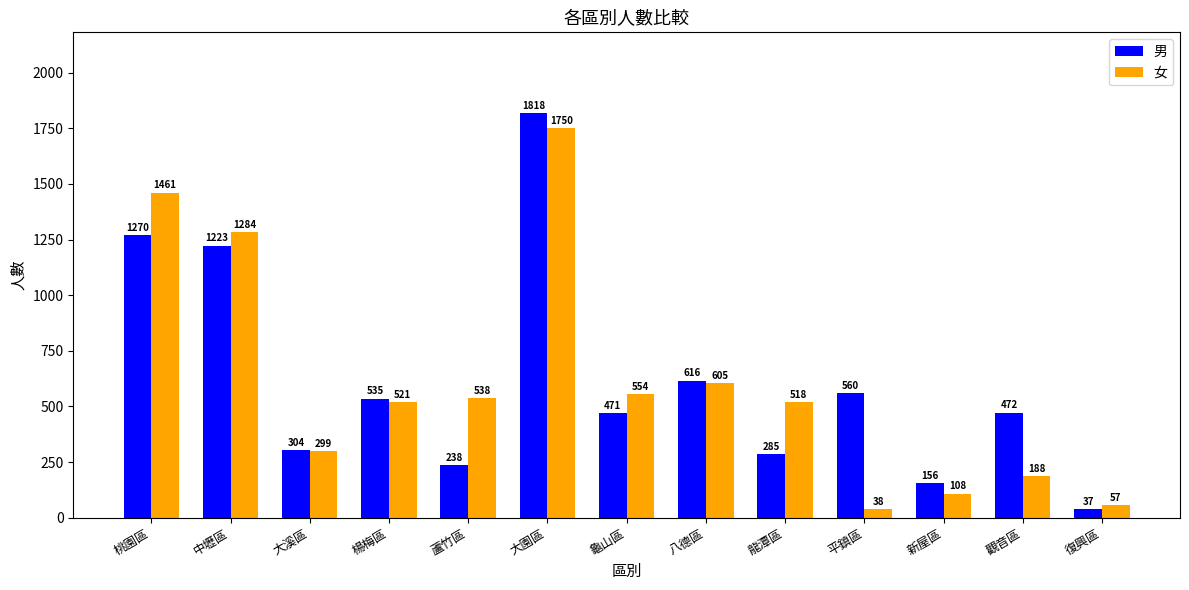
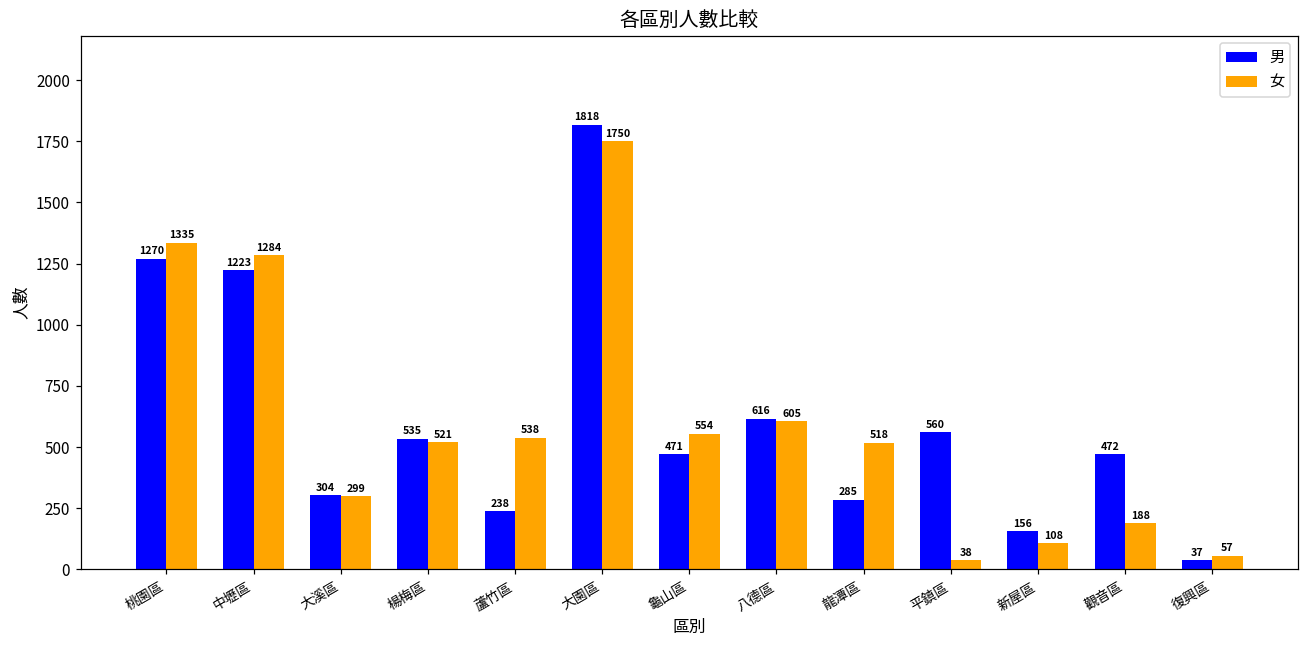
女, 桃園區: 1461 -> 1335
